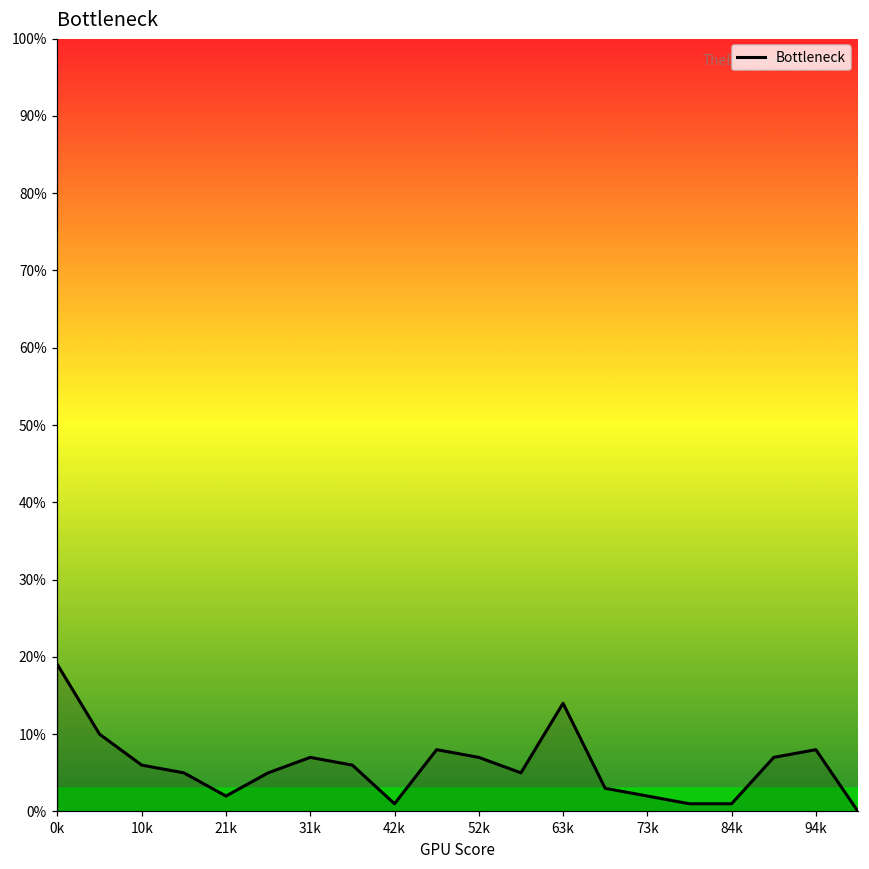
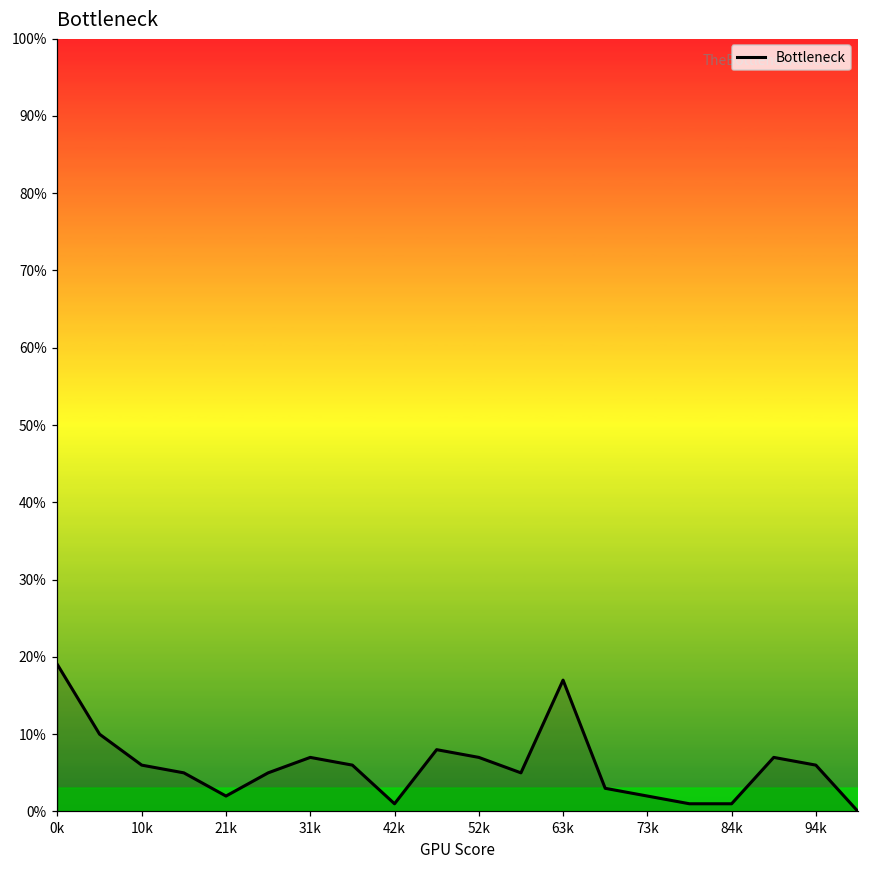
63k: 14% -> 17%
94k: 8% -> 6%
